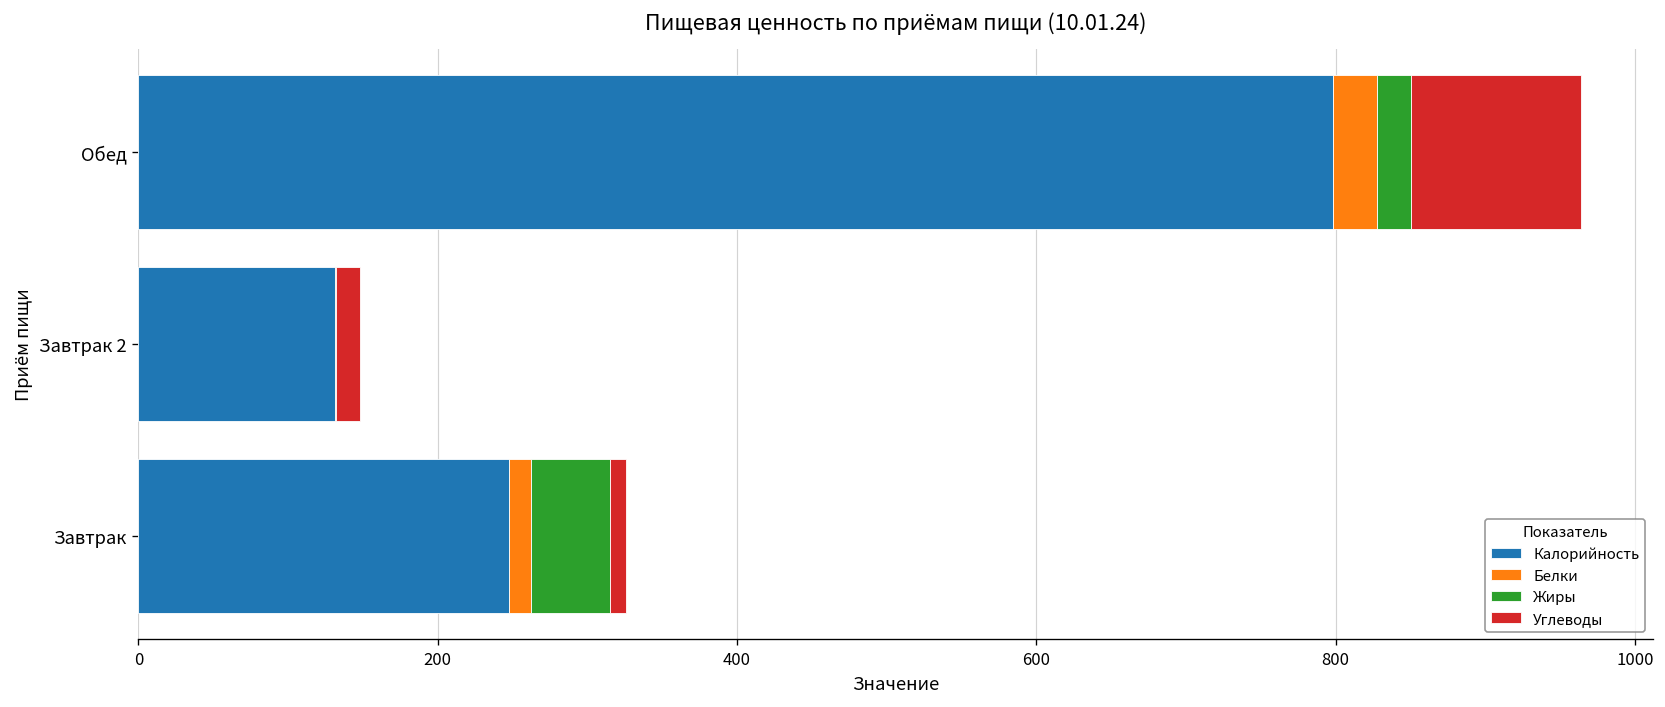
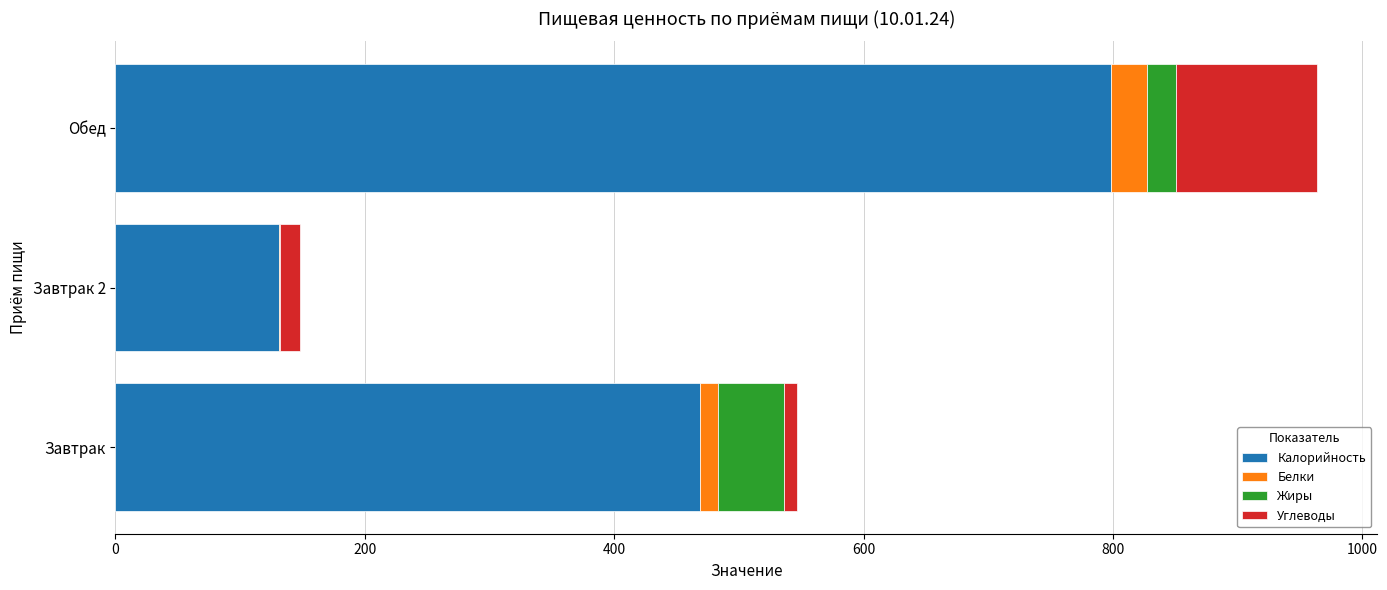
Калорийность, Завтрак: 248 -> 469
